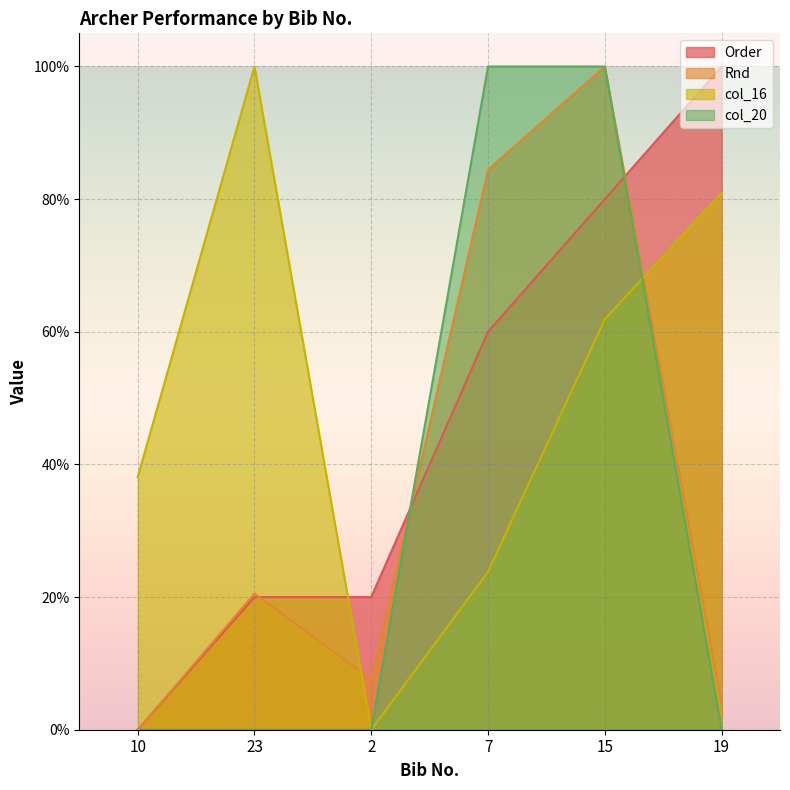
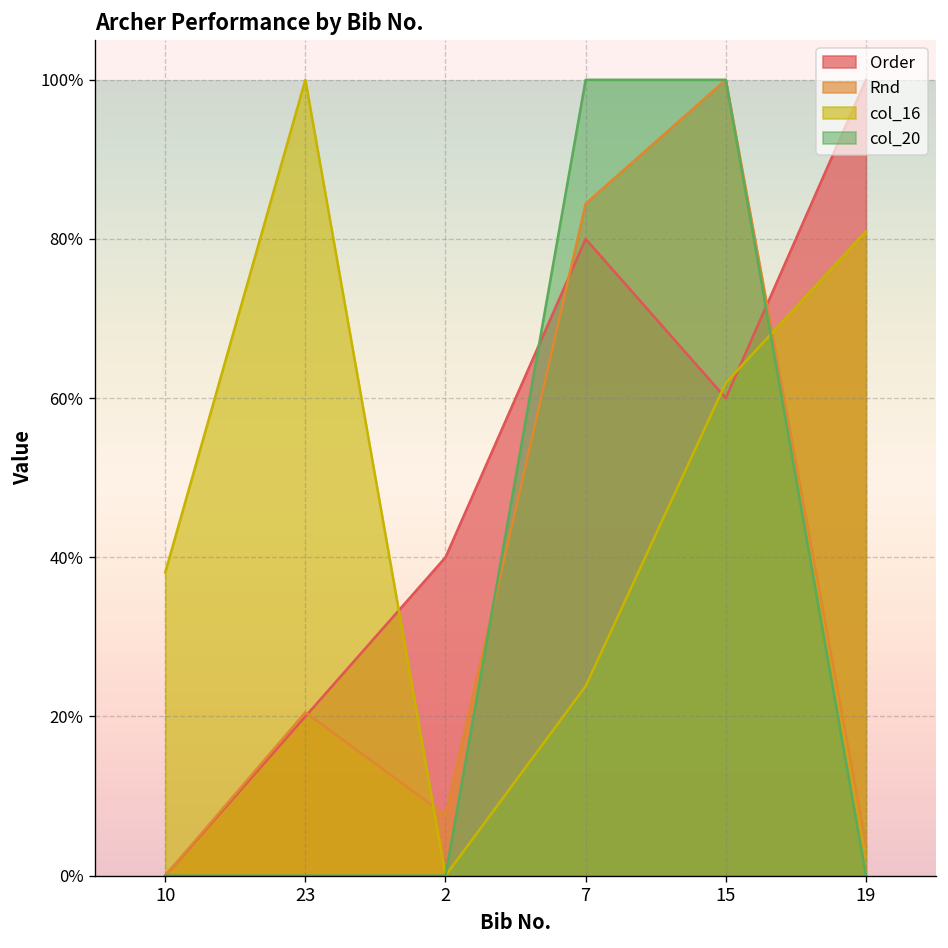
Order, 2: 20% -> 40%
Order, 7: 60% -> 80%
Order, 15: 80% -> 60%
